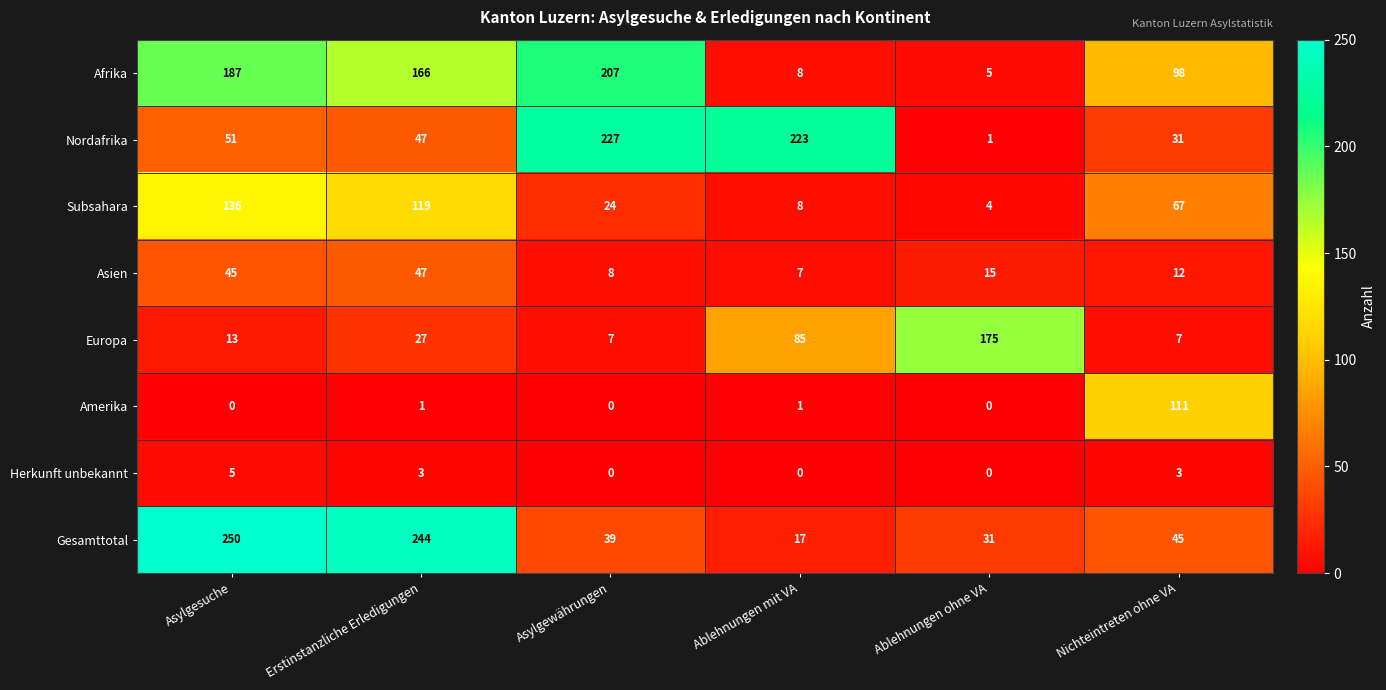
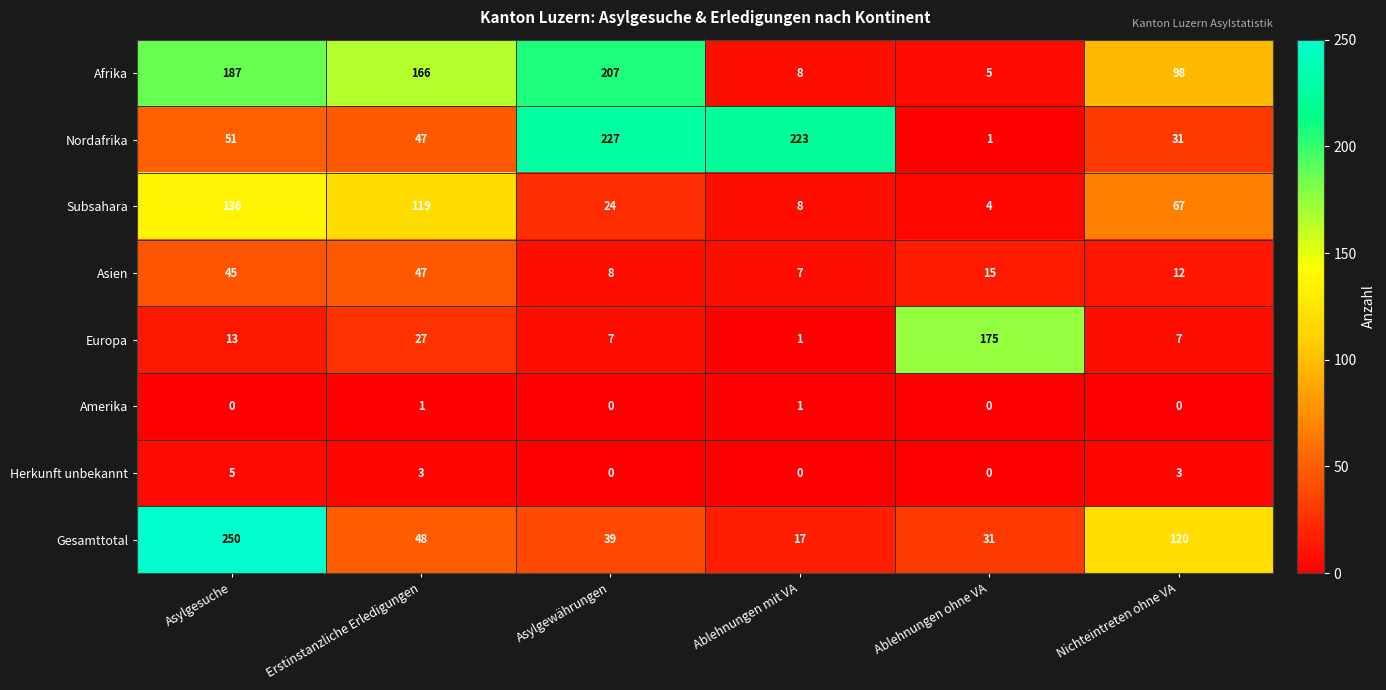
Europa, Ablehnungen mit VA: 85 -> 1
Amerika, Nichteintreten ohne VA: 111 -> 0
Gesamttotal, Erstinstanzliche Erledigungen: 244 -> 48
Gesamttotal, Nichteintreten ohne VA: 45 -> 120
